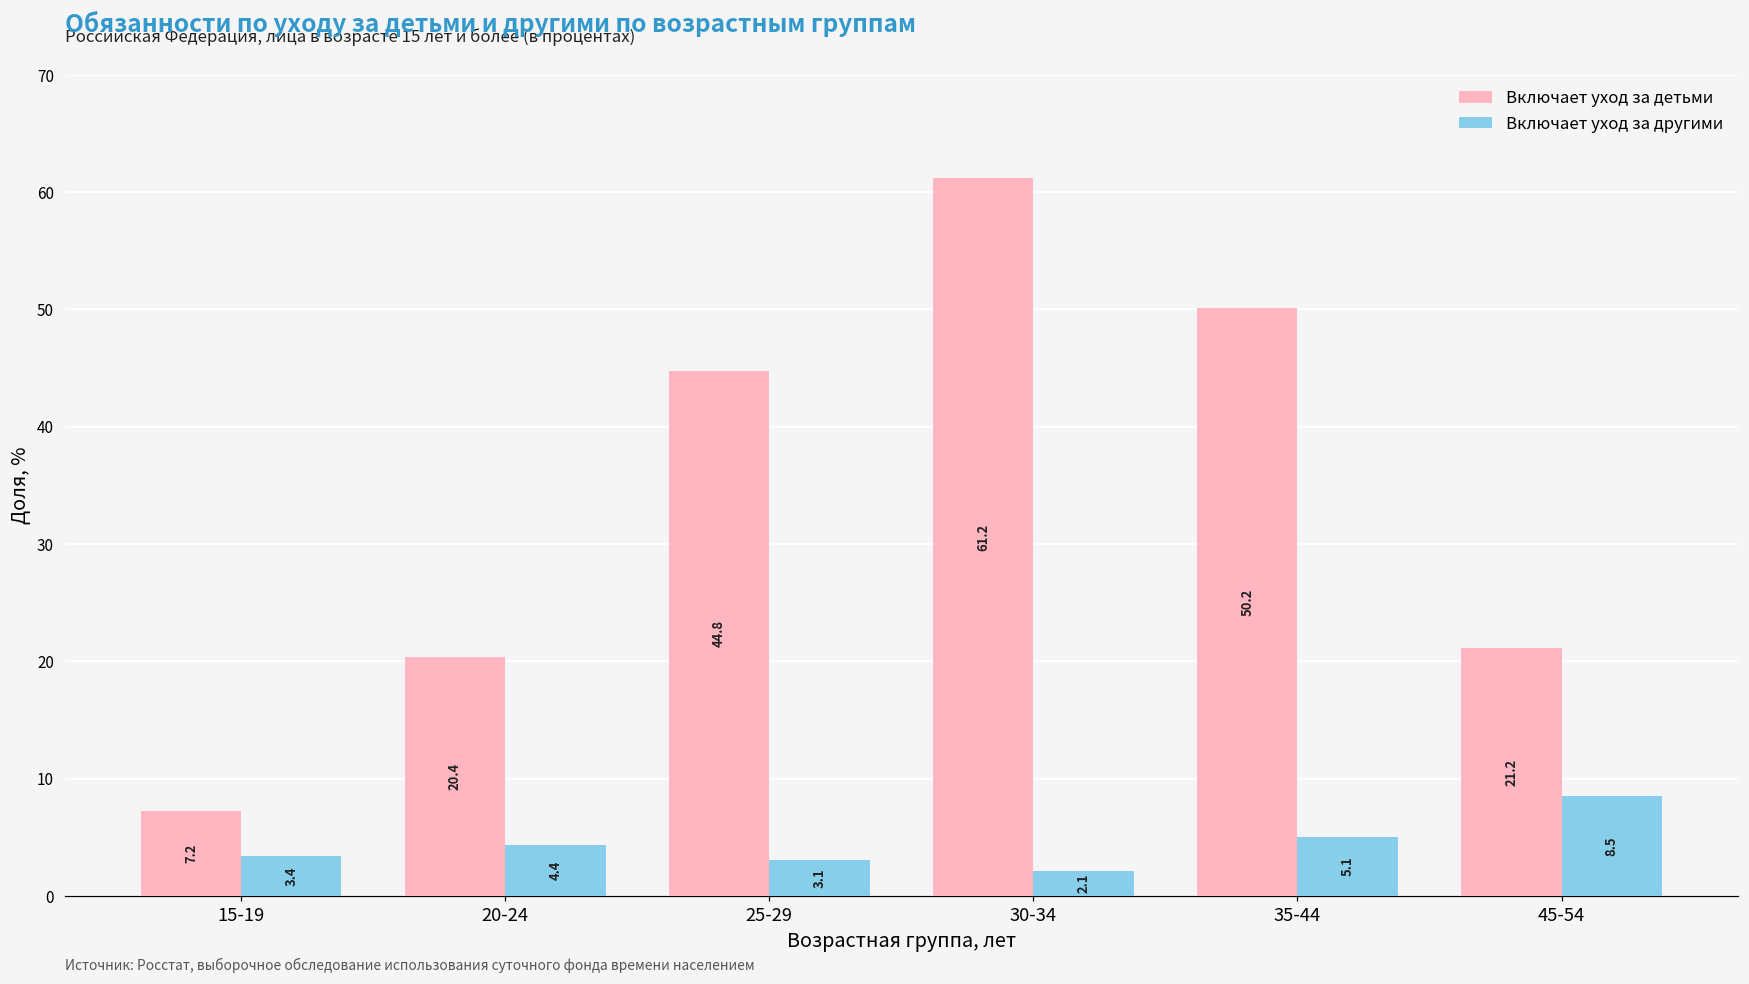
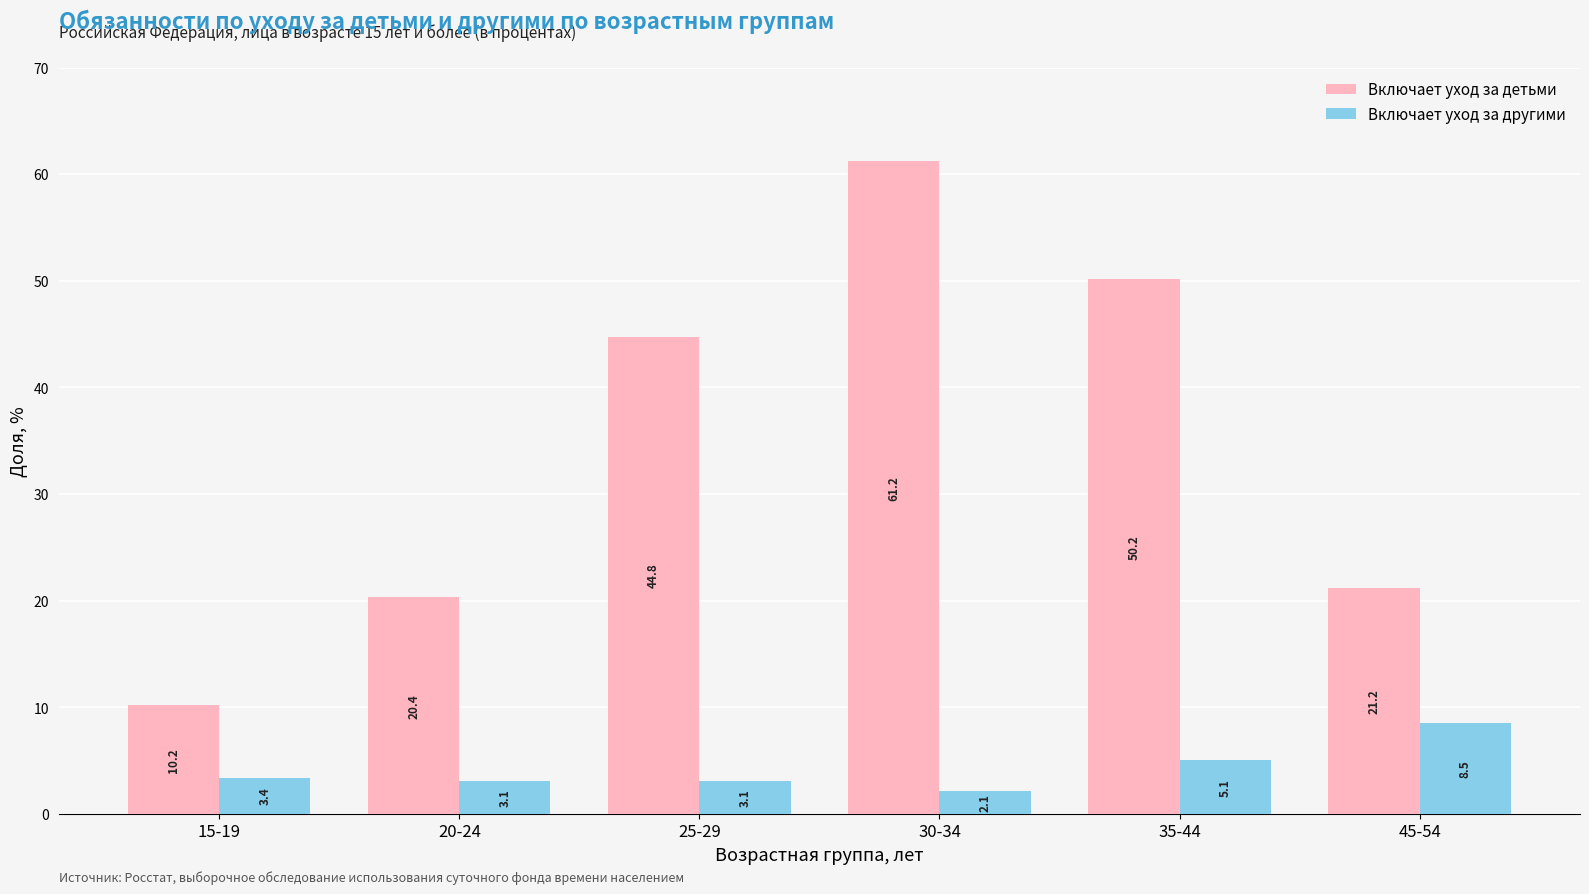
Включает уход за детьми, 15-19: 7.2 -> 10.2
Включает уход за другими, 20-24: 4.4 -> 3.1
